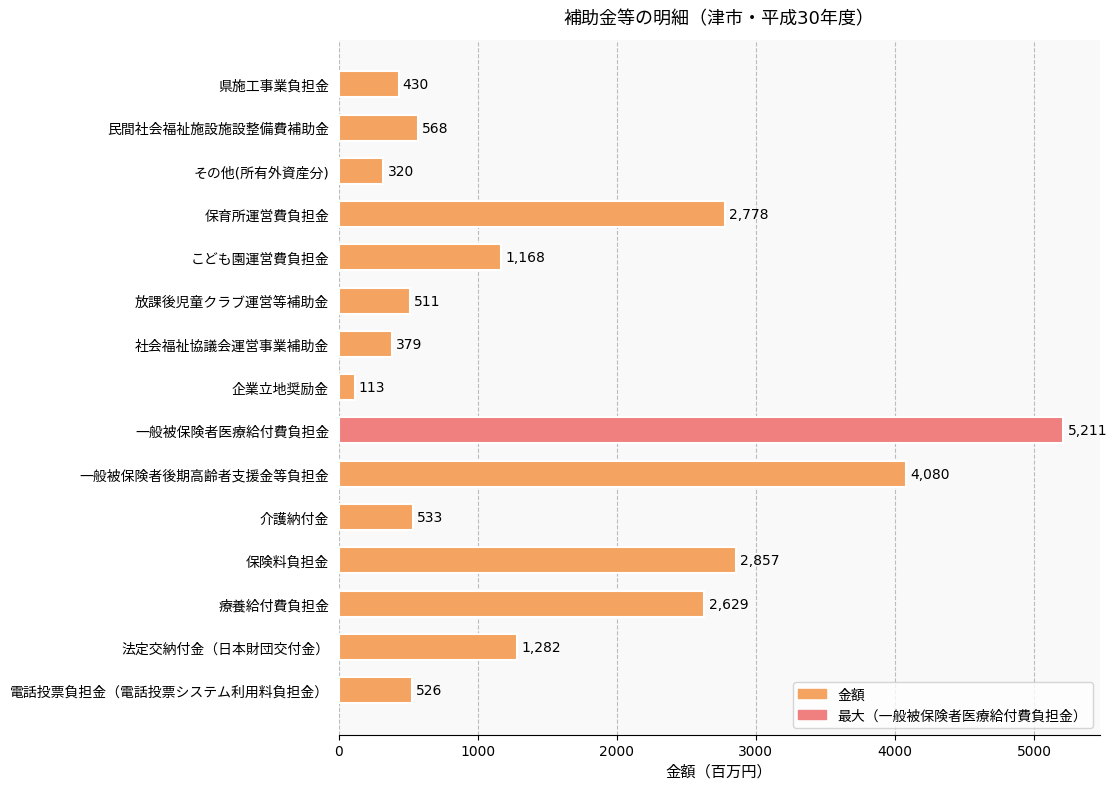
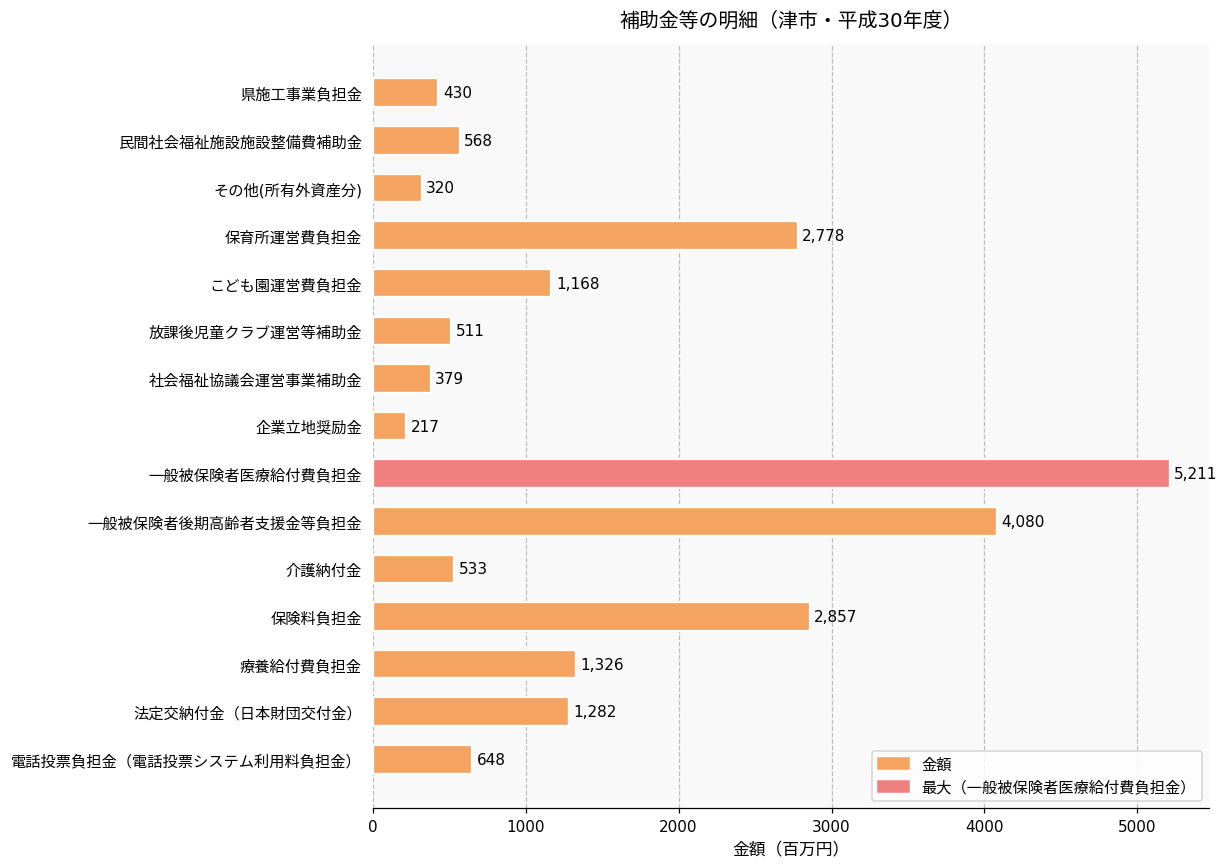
企業立地奨励金: 113 -> 217
療養給付費負担金: 2,629 -> 1,326
電話投票負担金（電話投票システム利用料負担金）: 526 -> 648
